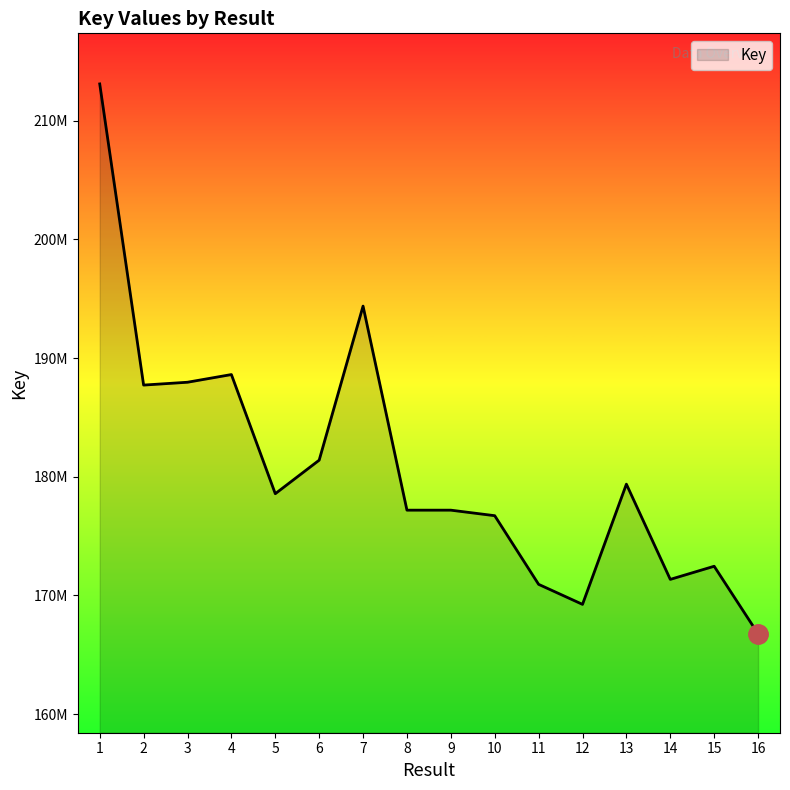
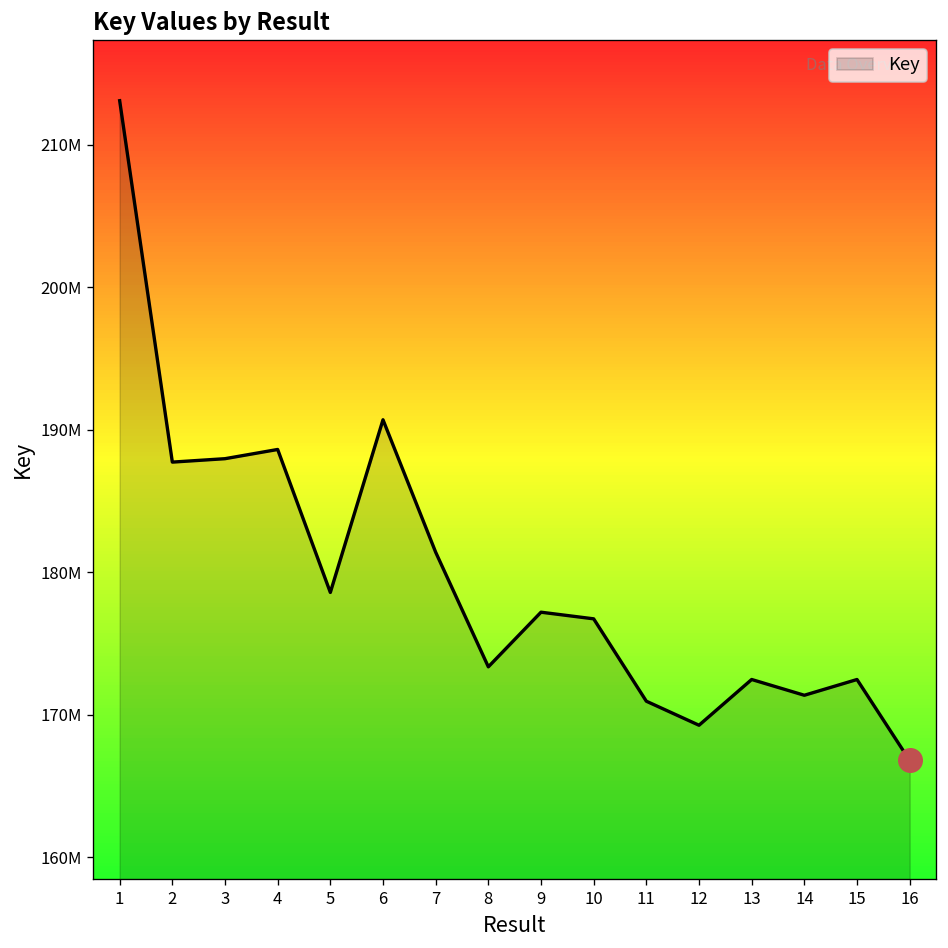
Key, 6: 181400000 -> 190700000
Key, 7: 194400000 -> 181400000
Key, 8: 177200000 -> 173400000
Key, 13: 179400000 -> 172500000
